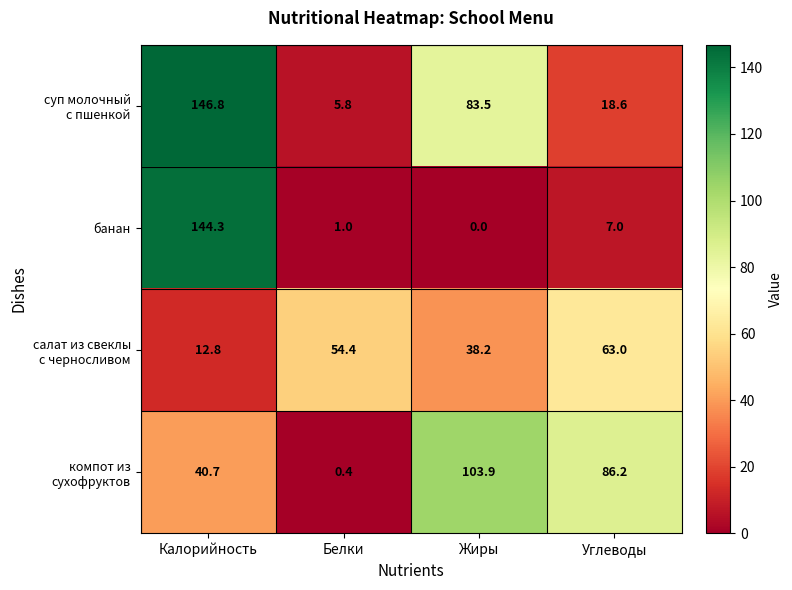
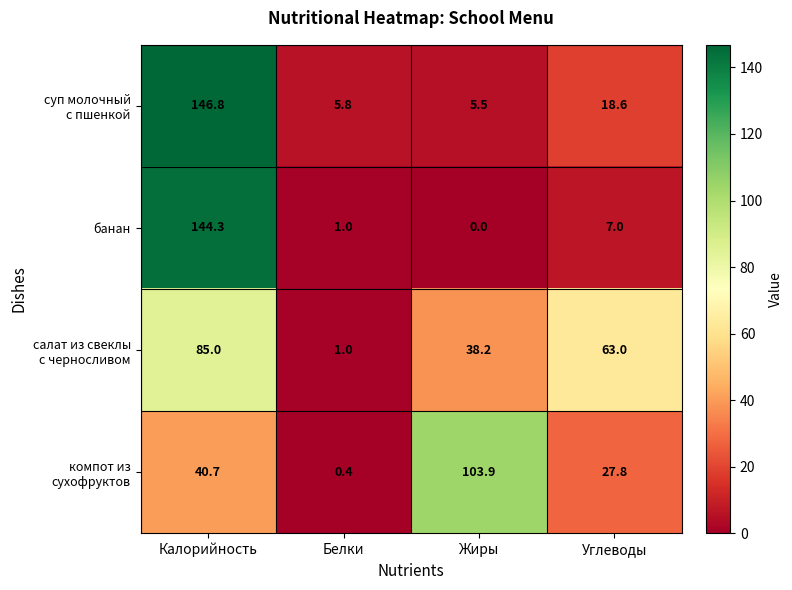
суп молочный с пшенкой, Жиры: 83.5 -> 5.5
салат из свеклы с черносливом, Калорийность: 12.8 -> 85.0
салат из свеклы с черносливом, Белки: 54.4 -> 1.0
компот из сухофруктов, Углеводы: 86.2 -> 27.8
